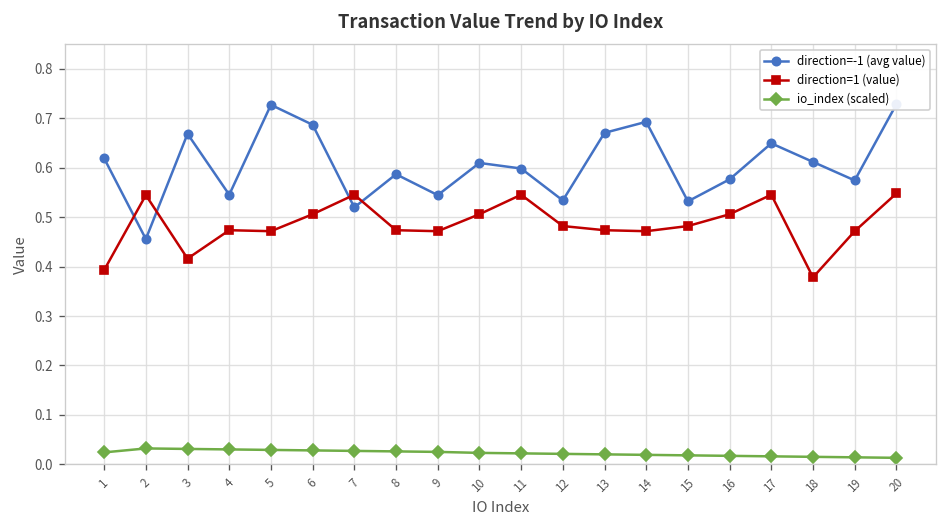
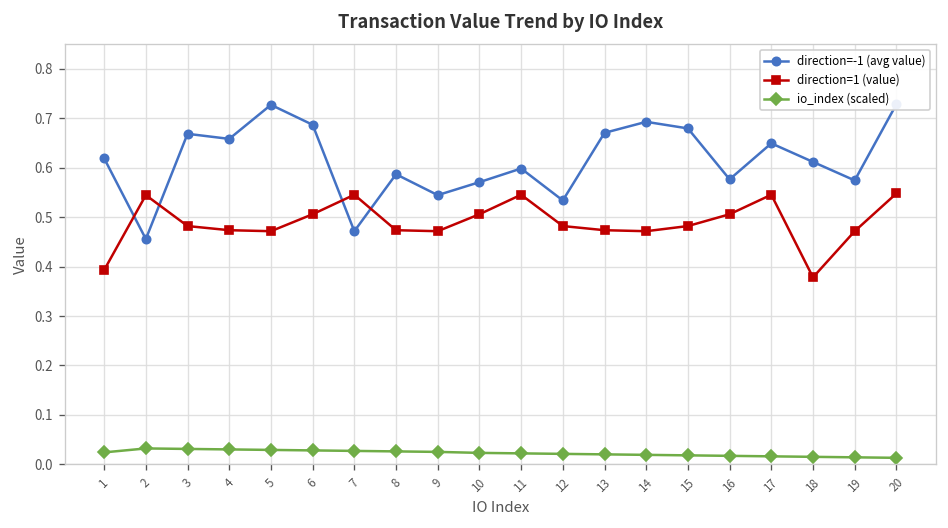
direction=1 (value), 3: 0.42 -> 0.48
direction=-1 (avg value), 4: 0.55 -> 0.66
direction=-1 (avg value), 7: 0.52 -> 0.47
direction=-1 (avg value), 10: 0.61 -> 0.57
direction=-1 (avg value), 15: 0.53 -> 0.68
